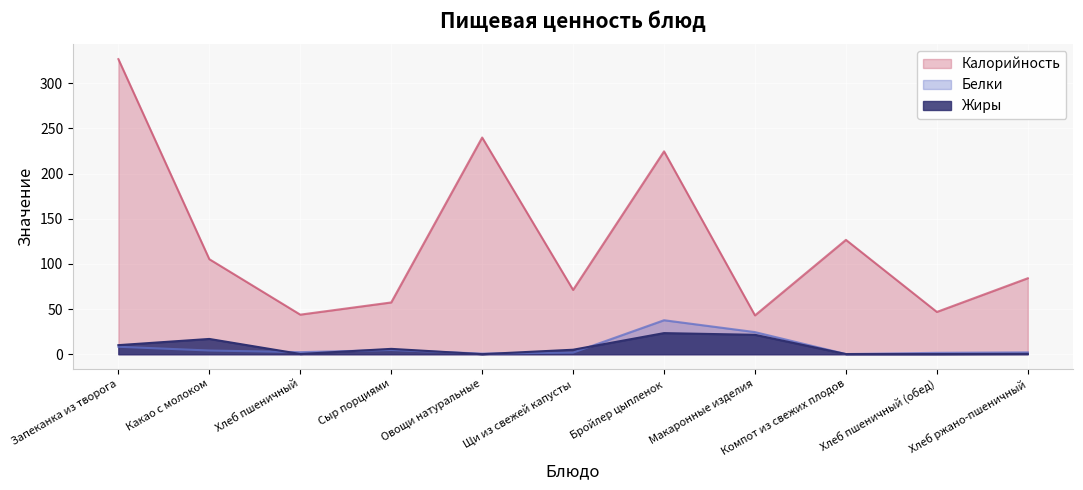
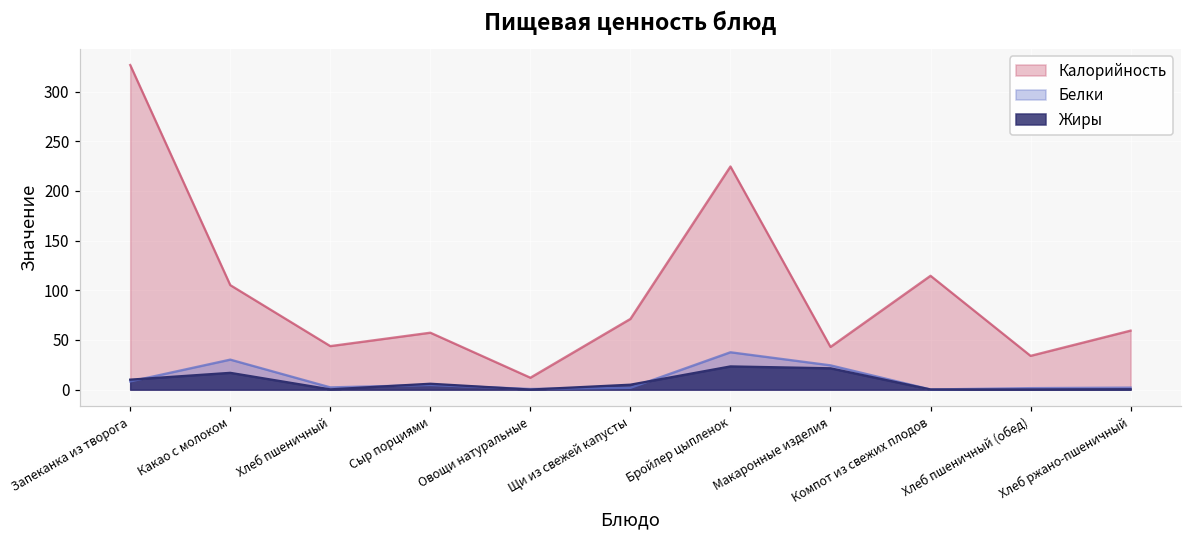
Белки, Какао с молоком: 0 -> 30
Калорийность, Овощи натуральные: 240 -> 10
Калорийность, Компот из свежих плодов: 130 -> 110
Калорийность, Хлеб пшеничный (обед): 50 -> 30
Калорийность, Хлеб ржано-пшеничный: 80 -> 60
